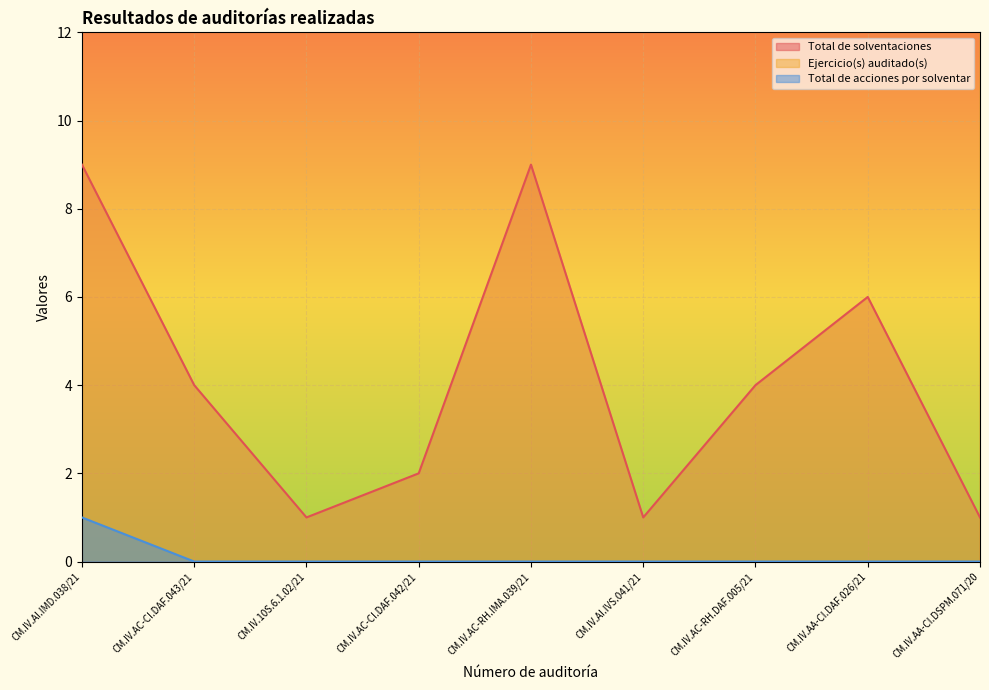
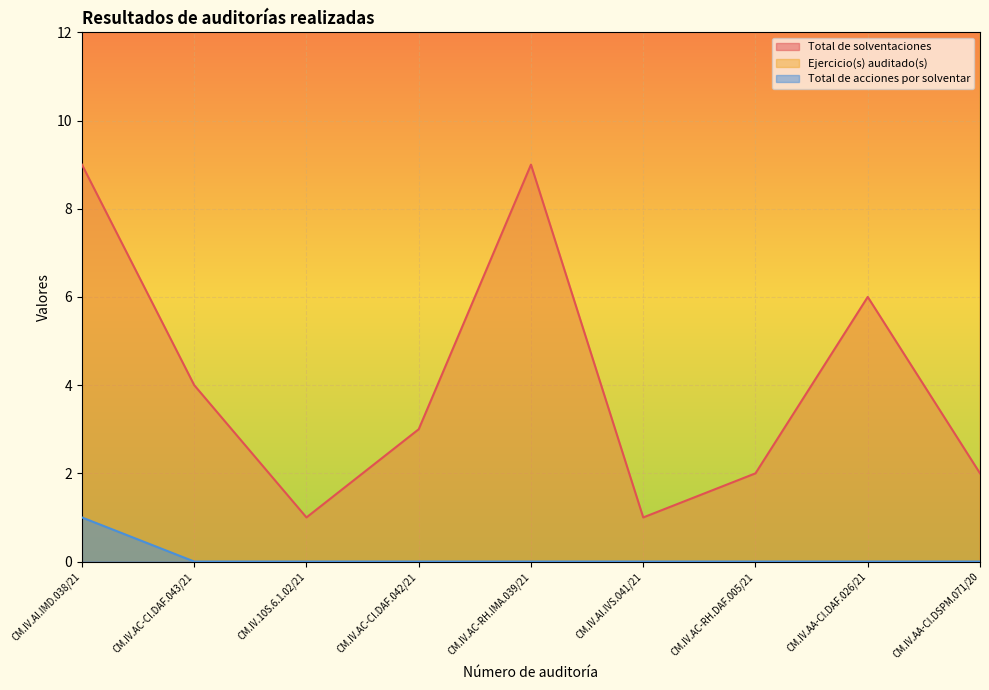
Total de solventaciones, CM.IV.AC-CI.DAF.042/21: 2 -> 3
Total de solventaciones, CM.IV.AC-RH.DAF.005/21: 4 -> 2
Total de solventaciones, CM.IV.AA-CI.DSPM.071/20: 1 -> 2
